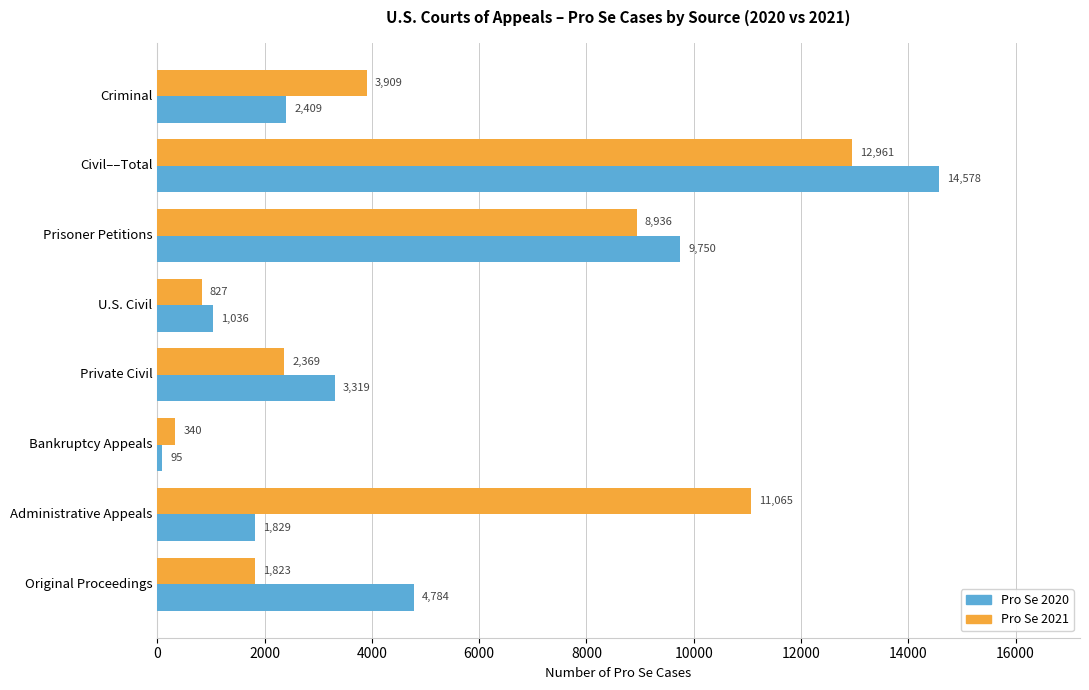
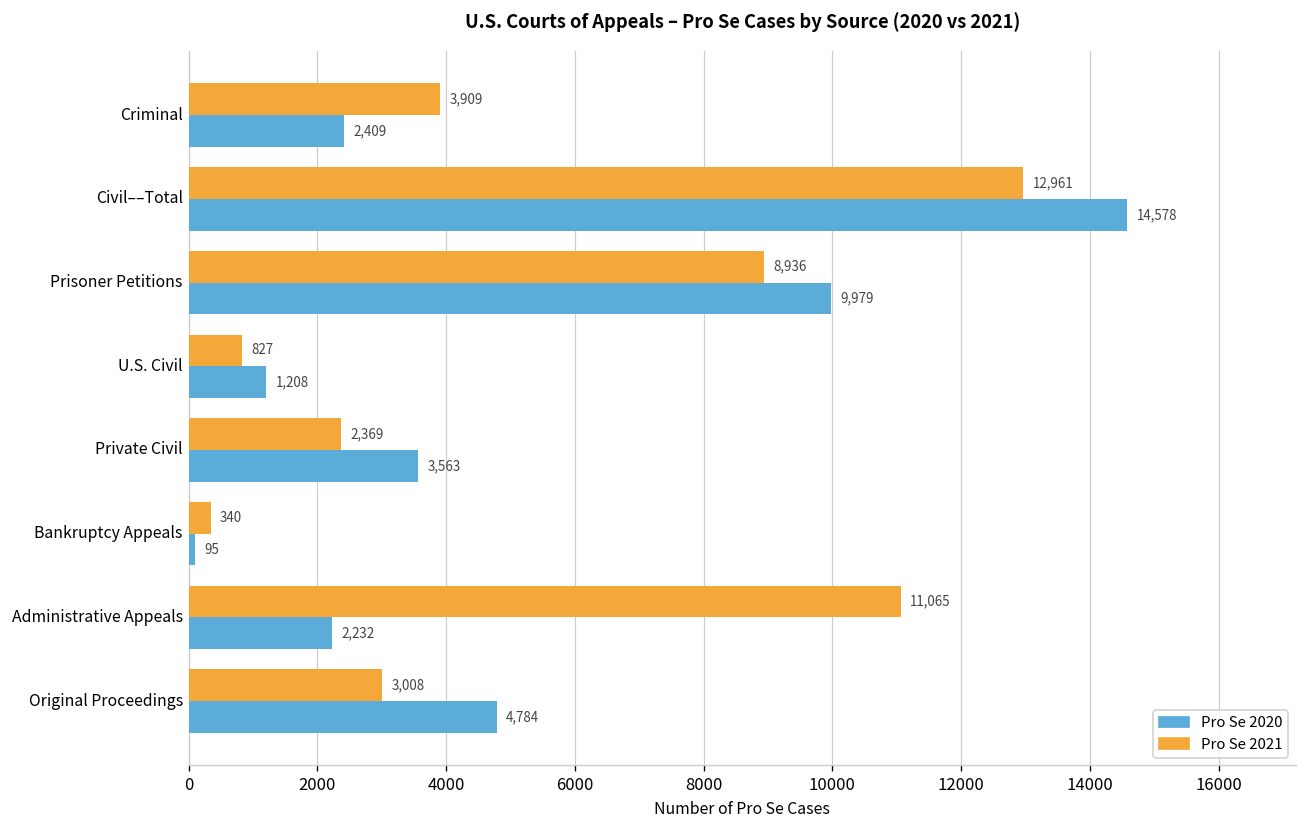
Pro Se 2020, Prisoner Petitions: 9,750 -> 9,979
Pro Se 2020, U.S. Civil: 1,036 -> 1,208
Pro Se 2020, Private Civil: 3,319 -> 3,563
Pro Se 2020, Administrative Appeals: 1,829 -> 2,232
Pro Se 2021, Original Proceedings: 1,823 -> 3,008
